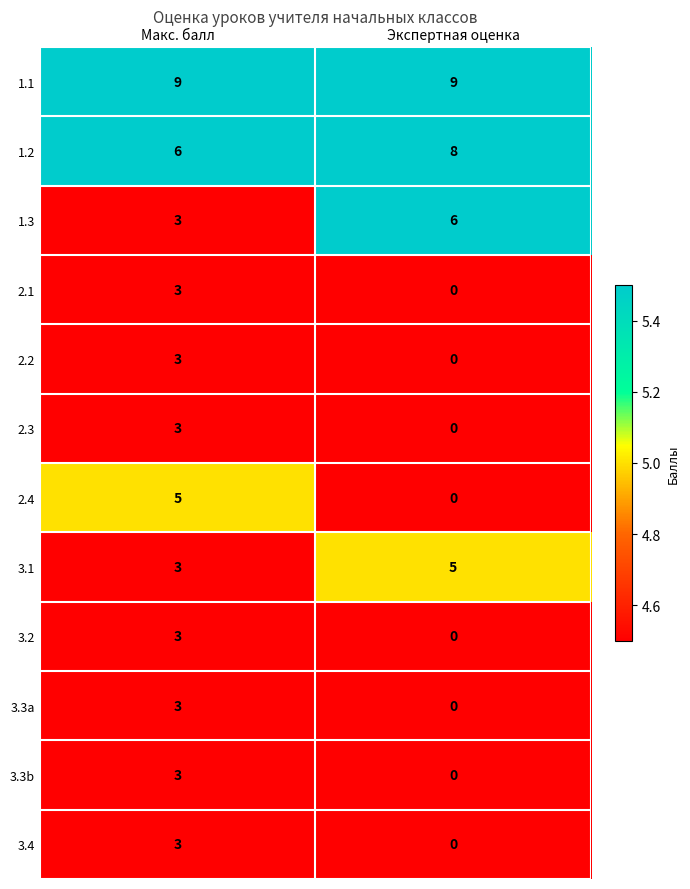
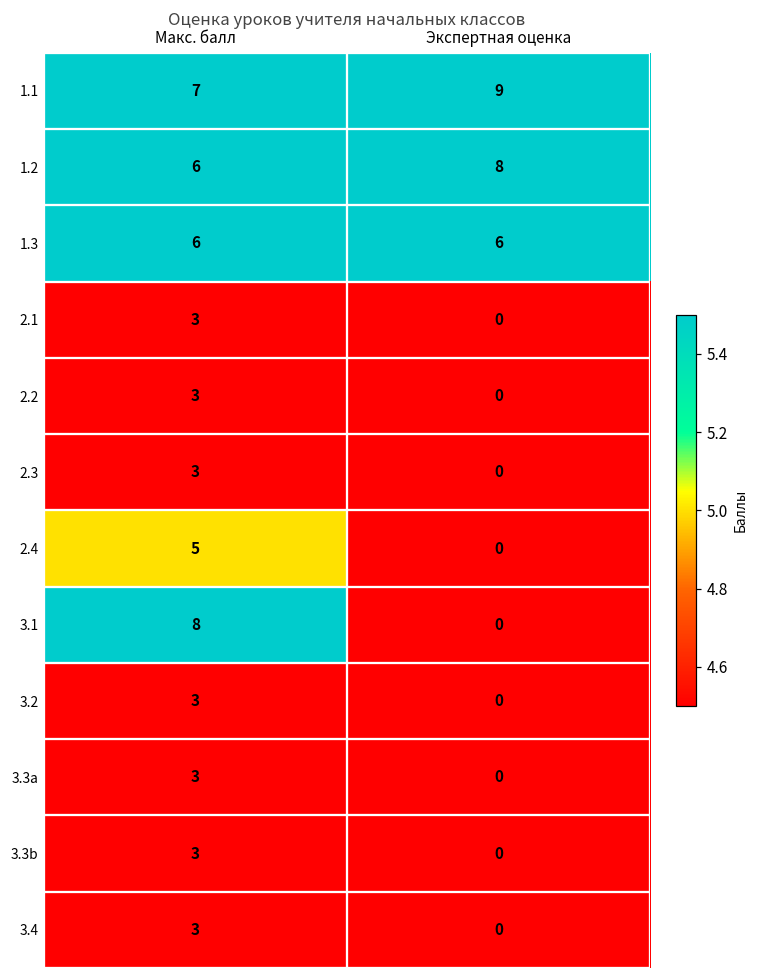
1.1, Макс. балл: 9 -> 7
1.3, Макс. балл: 3 -> 6
3.1, Макс. балл: 3 -> 8
3.1, Экспертная оценка: 5 -> 0
